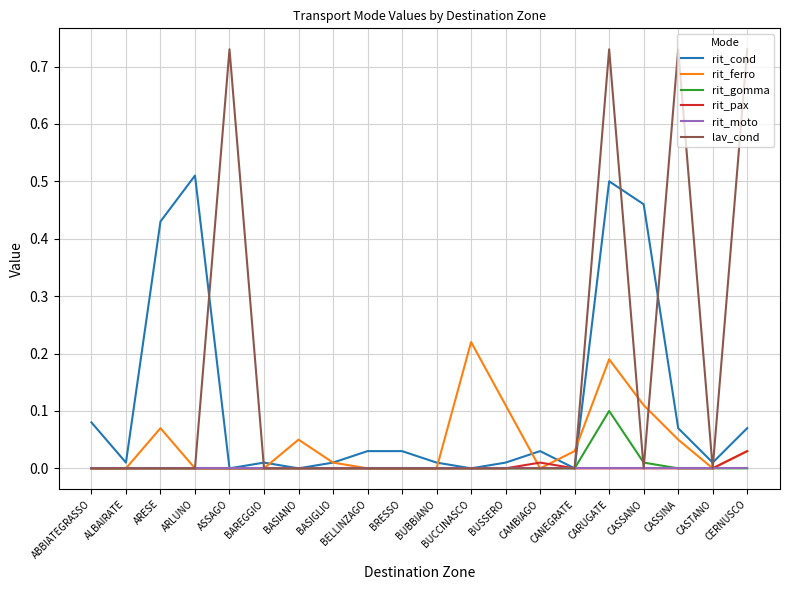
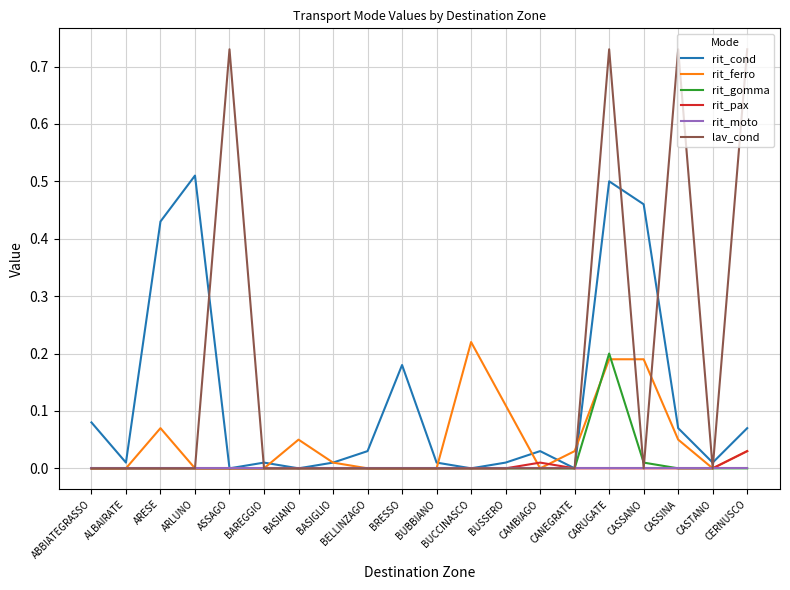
rit_cond, BRESSO: 0.03 -> 0.18
rit_gomma, CARUGATE: 0.1 -> 0.2
rit_ferro, CASSANO: 0.11 -> 0.19
